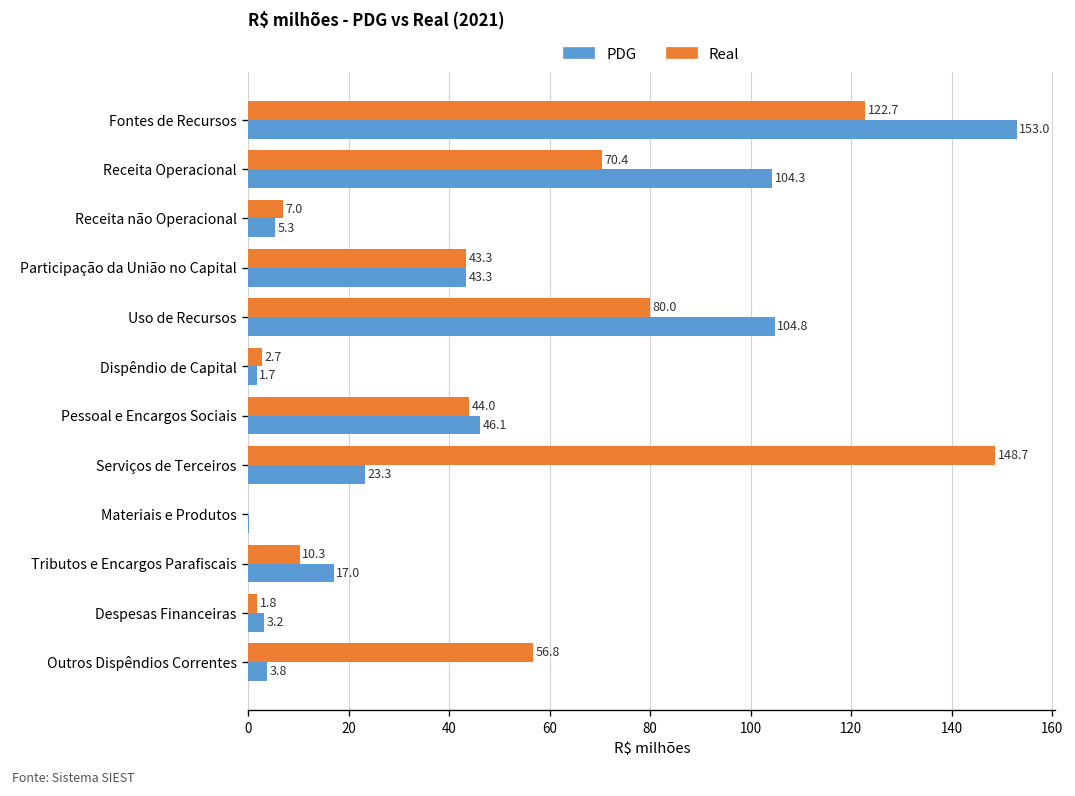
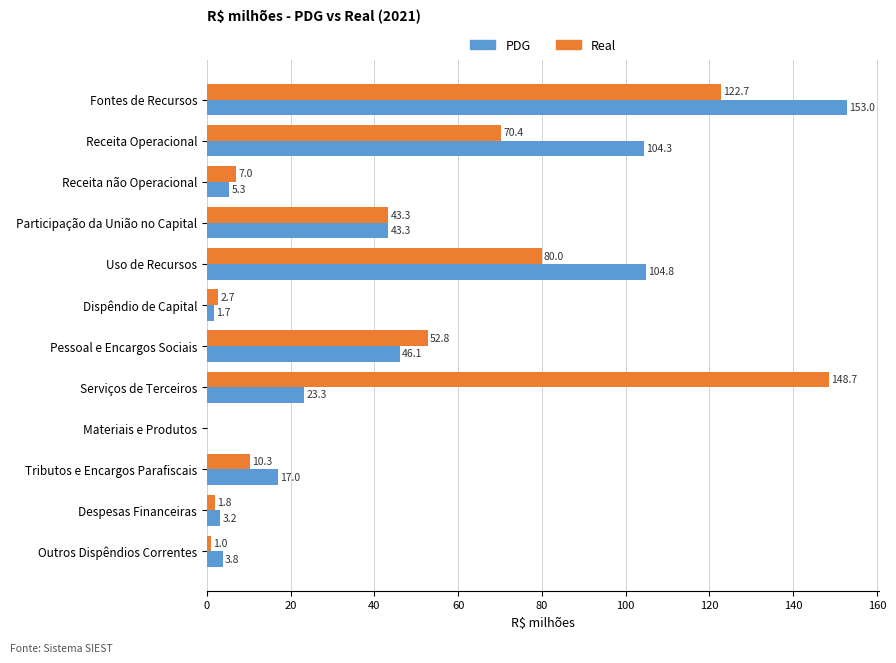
Real, Pessoal e Encargos Sociais: 44.0 -> 52.8
Real, Outros Dispêndios Correntes: 56.8 -> 1.0
